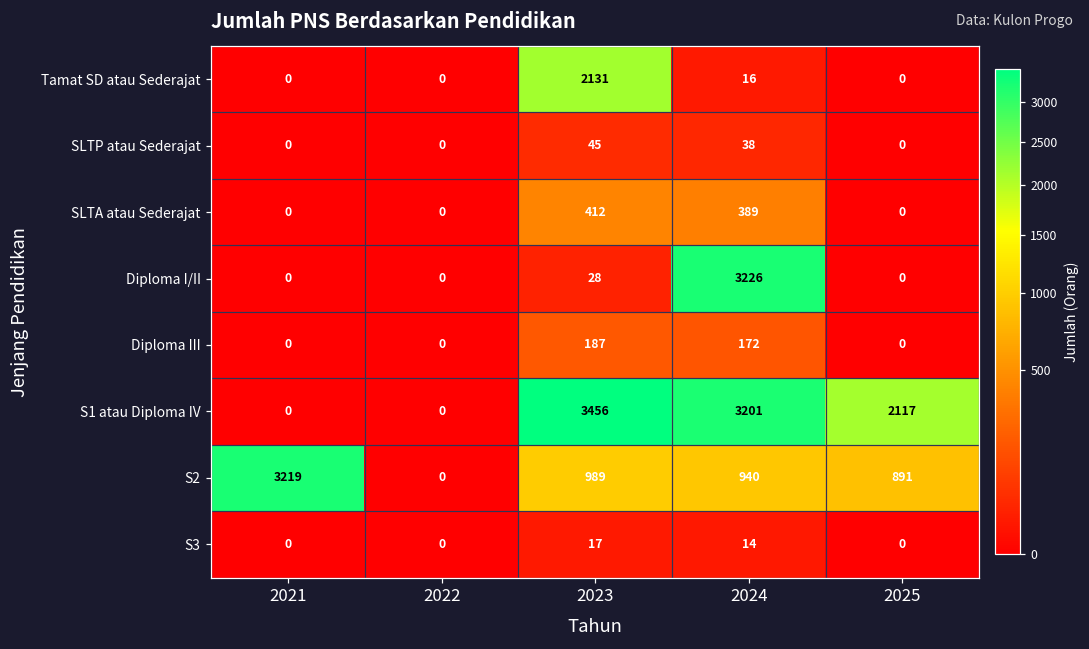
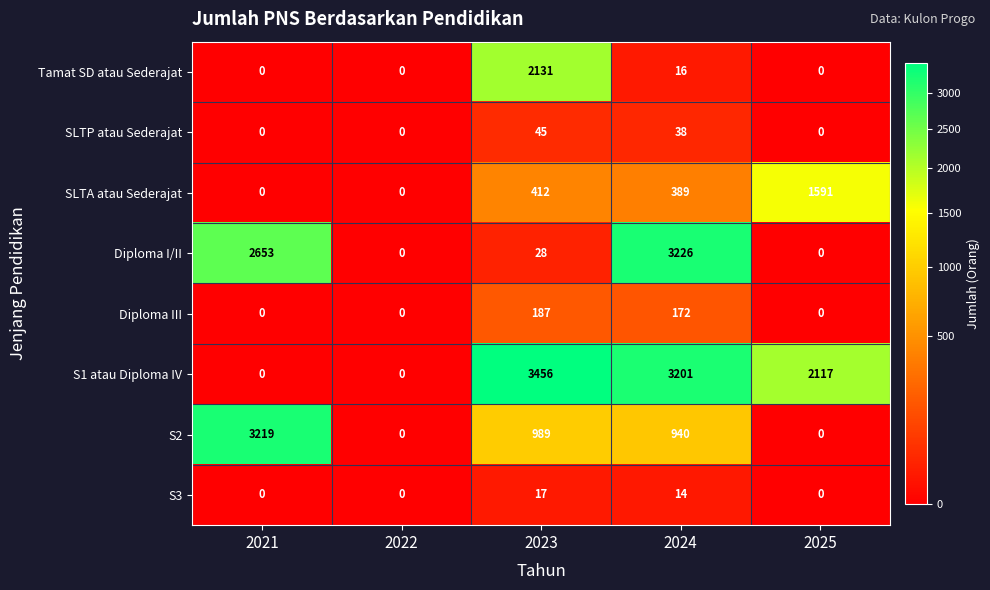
SLTA atau Sederajat, 2025: 0 -> 1591
Diploma I/II, 2021: 0 -> 2653
S2, 2025: 891 -> 0
